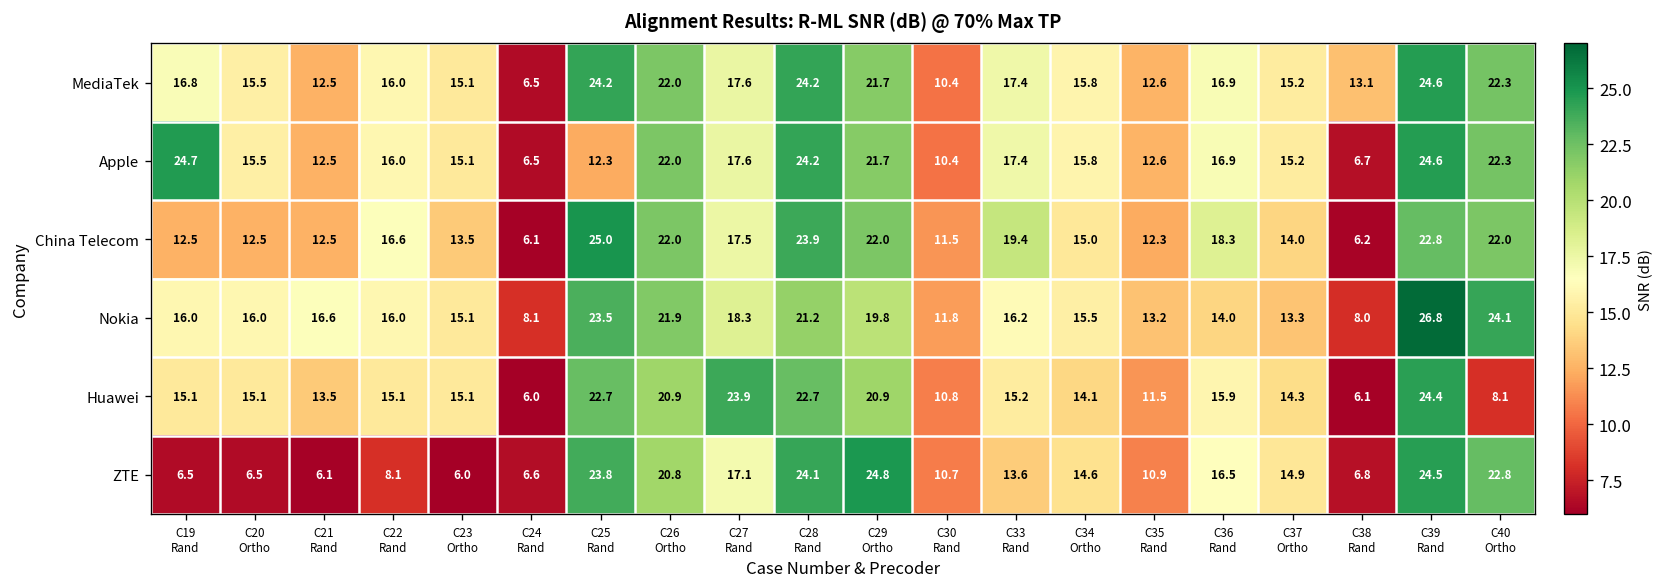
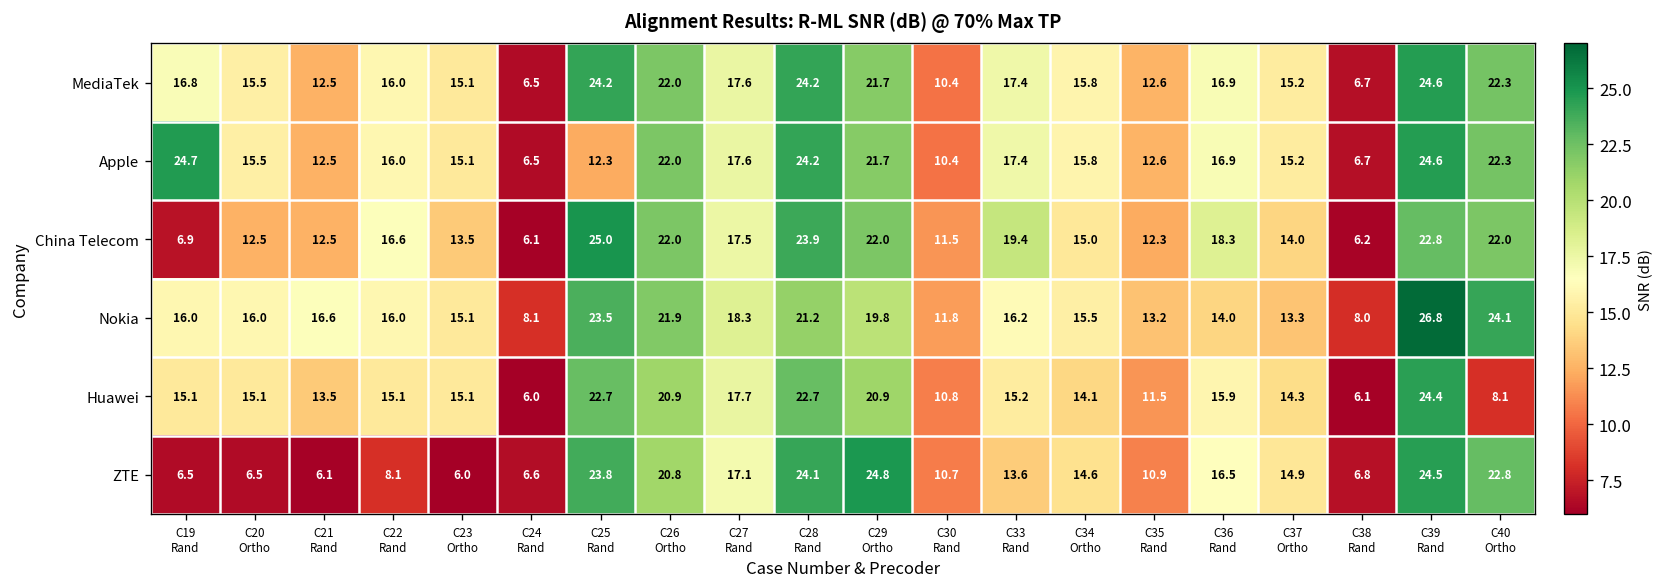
MediaTek, C38 Rand: 13.1 -> 6.7
China Telecom, C19 Rand: 12.5 -> 6.9
Huawei, C27 Rand: 23.9 -> 17.7
